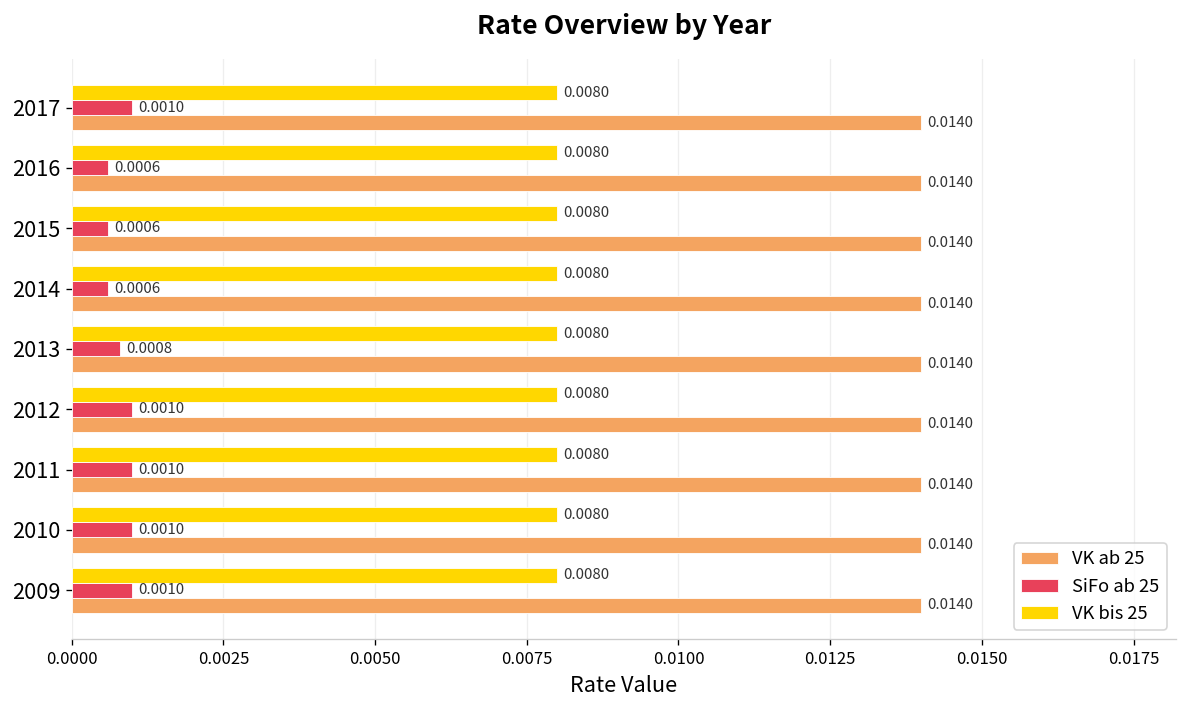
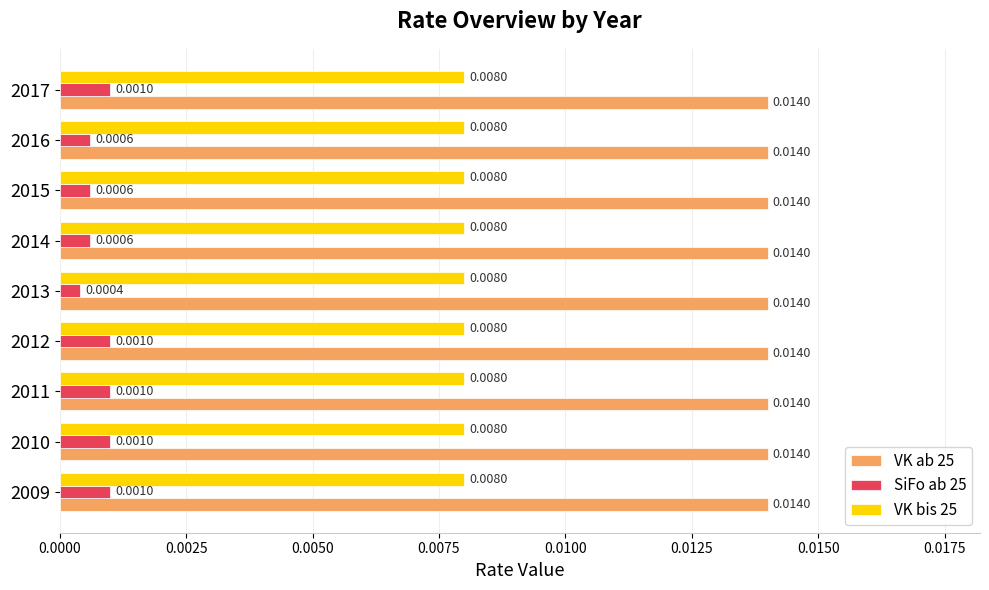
SiFo ab 25, 2013: 0.0008 -> 0.0004
